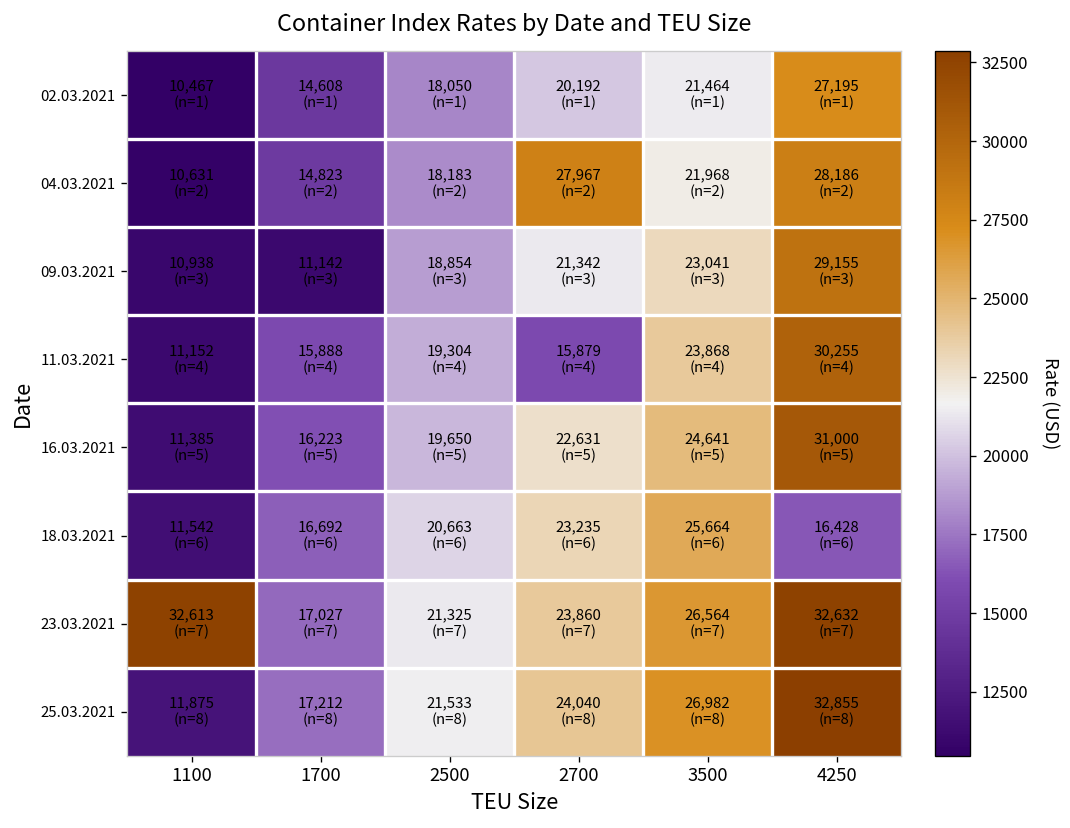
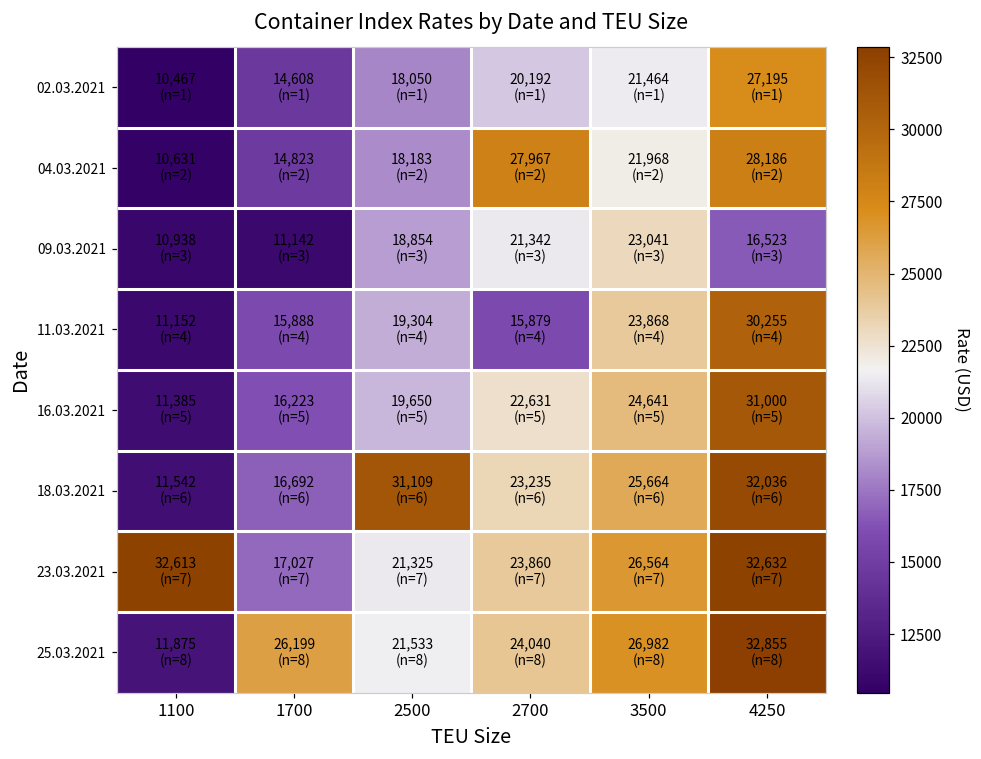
09.03.2021, 4250: 29,155 -> 16,523
18.03.2021, 2500: 20,663 -> 31,109
18.03.2021, 4250: 16,428 -> 32,036
25.03.2021, 1700: 17,212 -> 26,199
